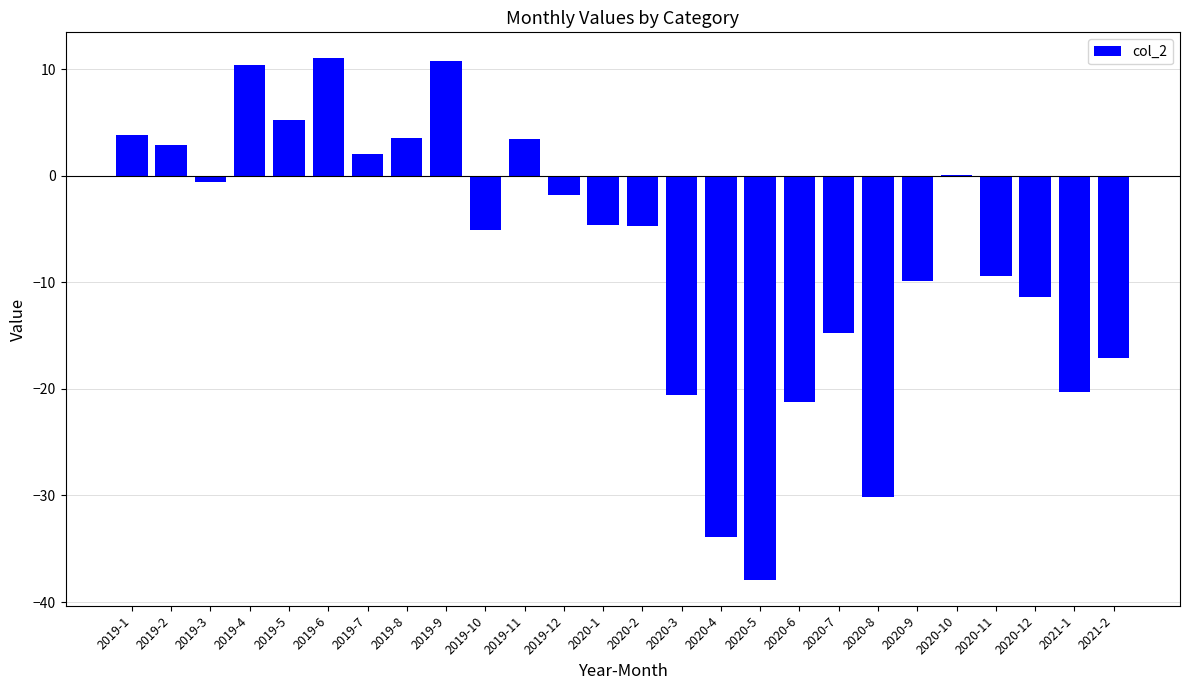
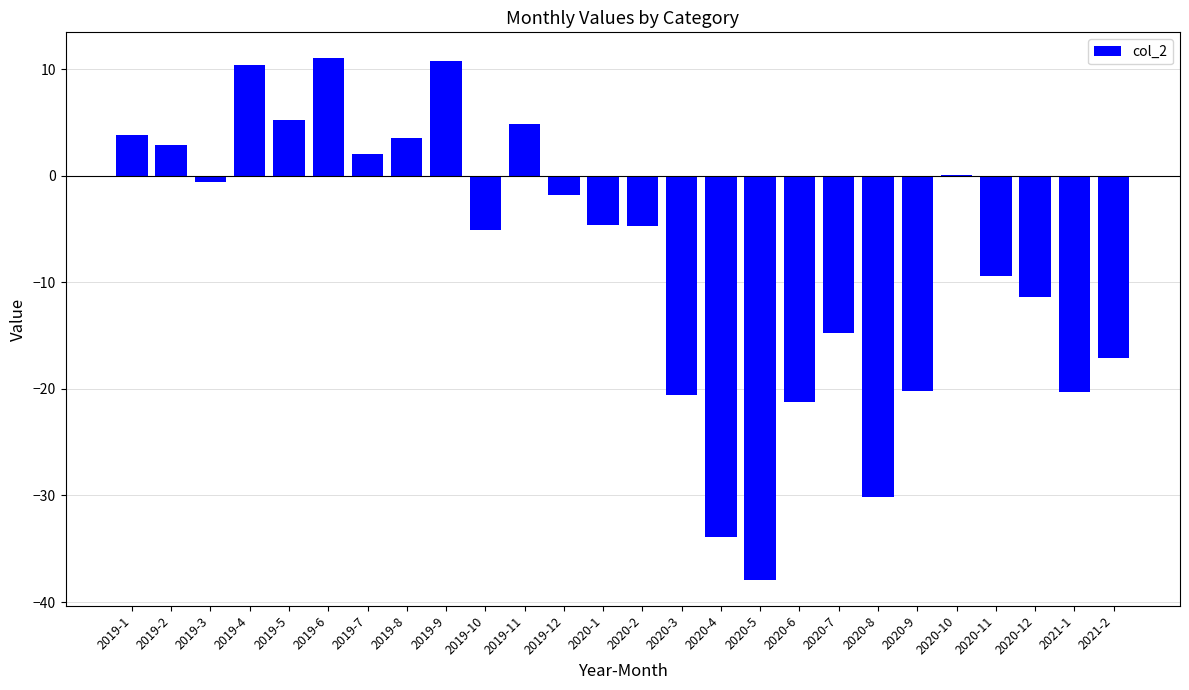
2019-11: 3.4 -> 4.8
2020-9: -9.9 -> -20.2
